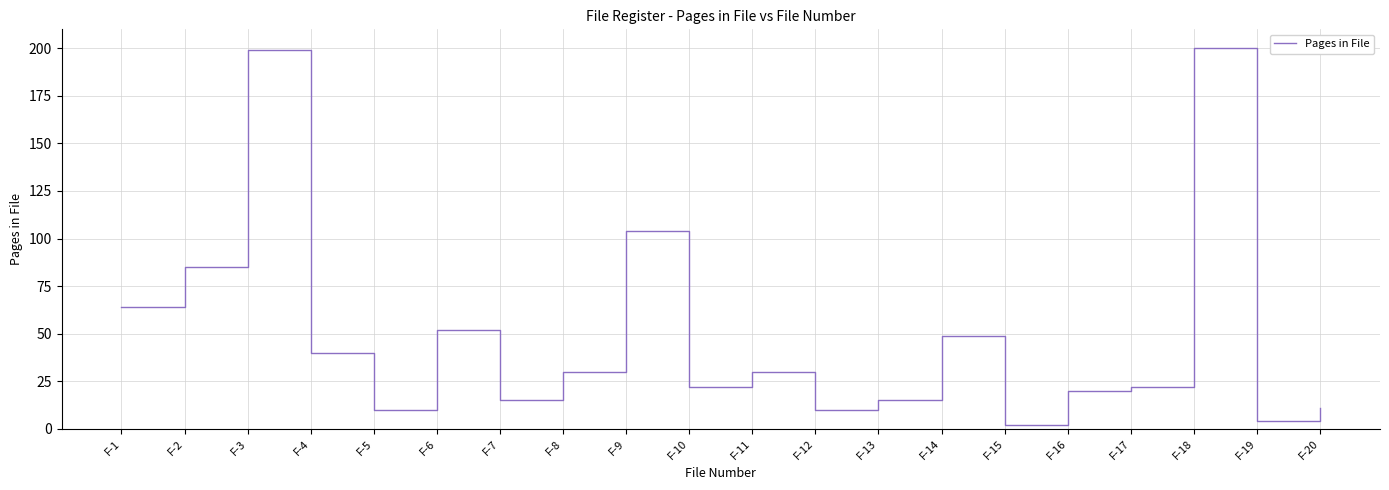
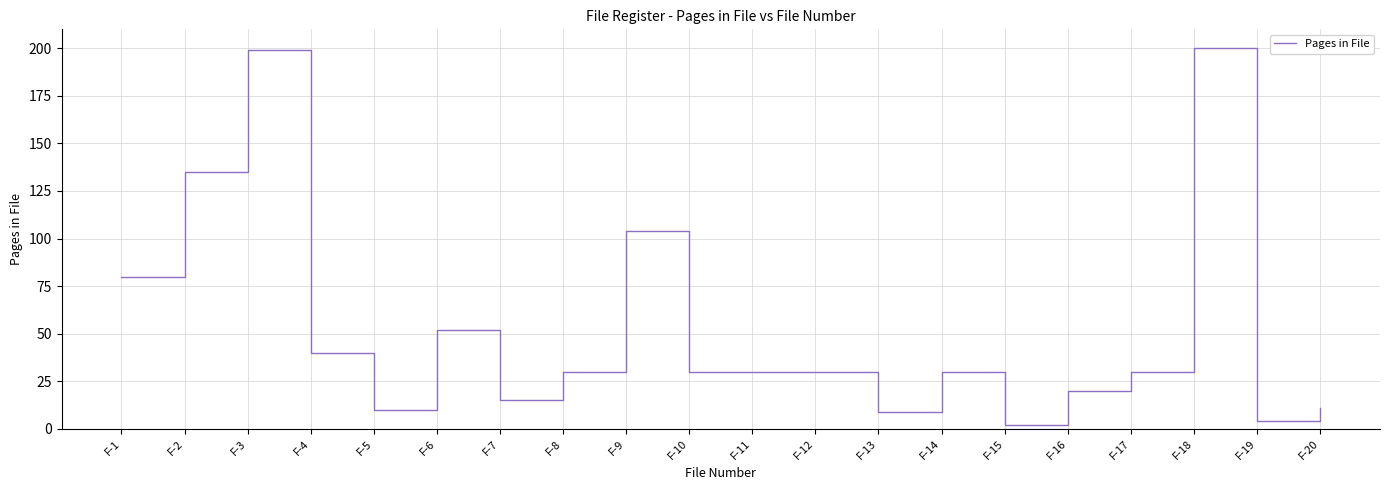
F-1: 64 -> 80
F-2: 85 -> 135
F-10: 22 -> 30
F-12: 10 -> 30
F-13: 15 -> 9
F-14: 49 -> 30
F-17: 22 -> 30
